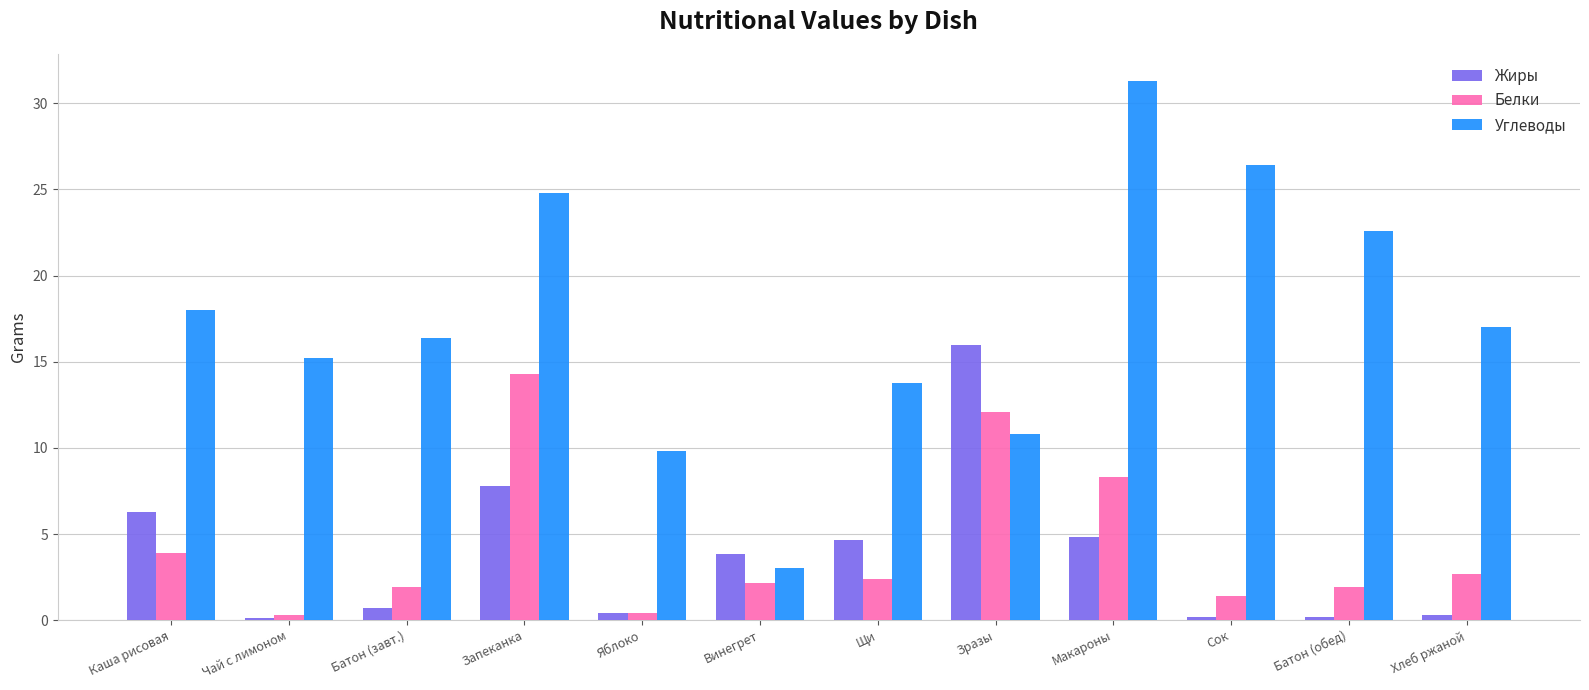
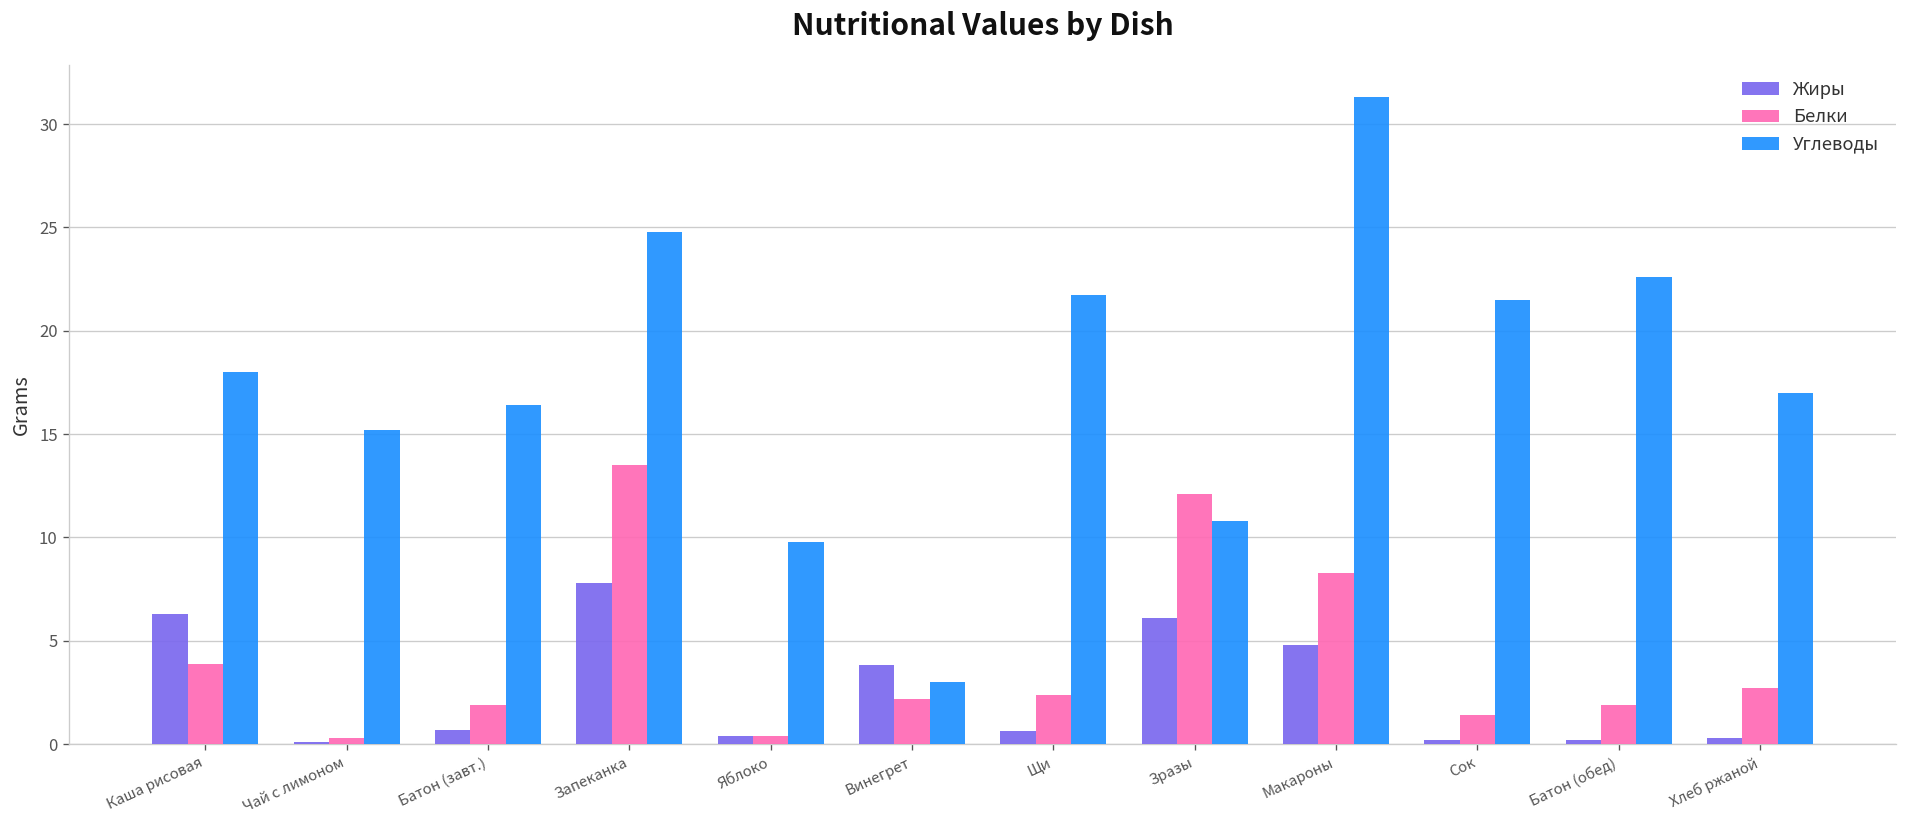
Белки, Запеканка: 14.3 -> 13.5
Жиры, Щи: 4.6 -> 0.7
Углеводы, Щи: 13.8 -> 21.7
Жиры, Зразы: 16.0 -> 6.1
Углеводы, Сок: 26.4 -> 21.5
